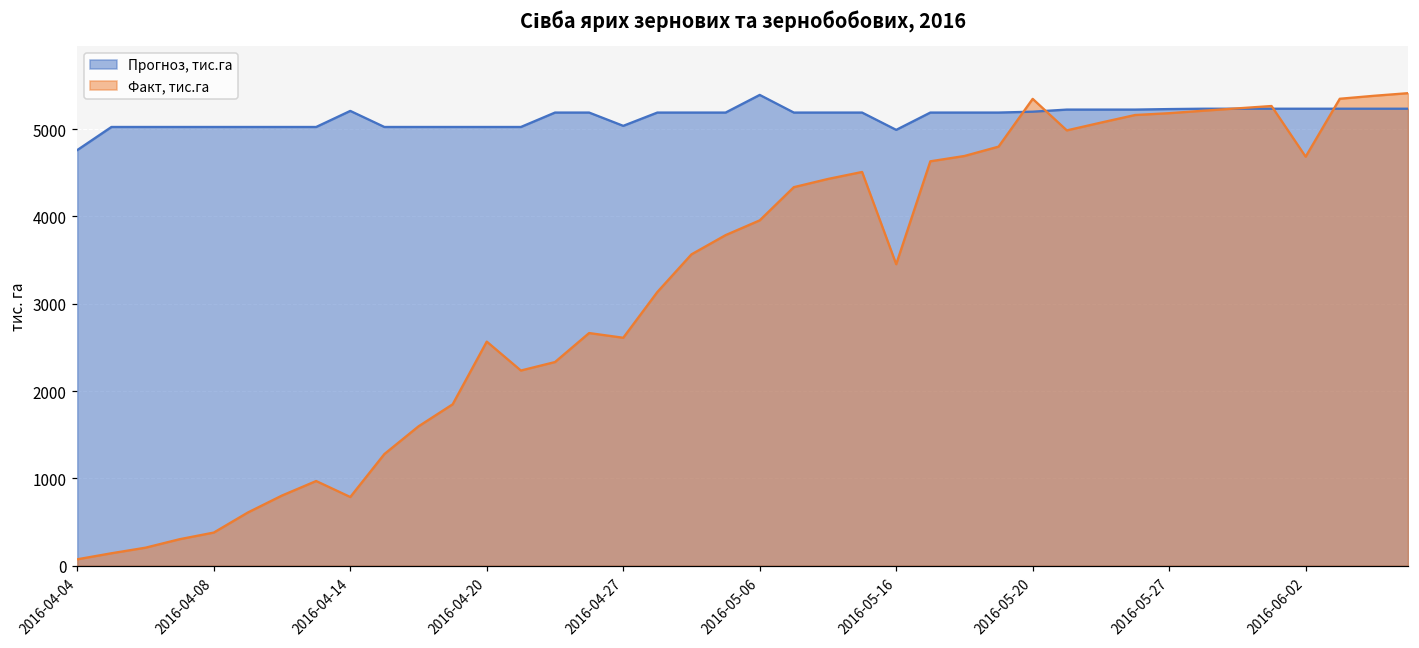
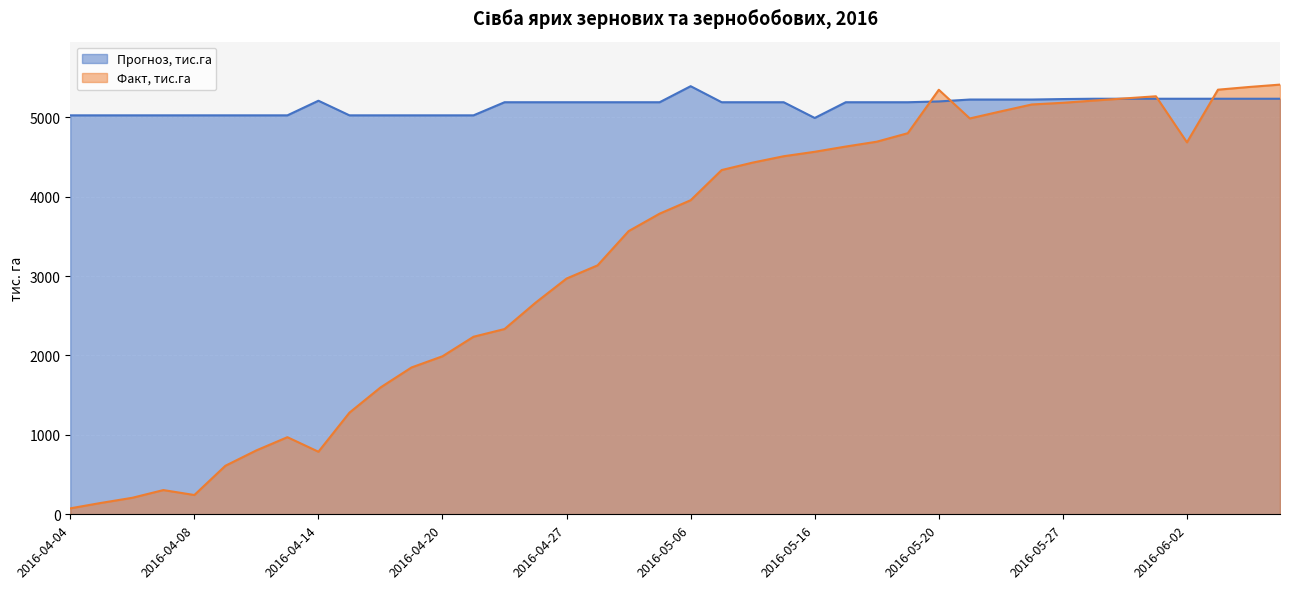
Прогноз, тис.га, 2016-04-04: 4800 -> 5000
Факт, тис.га, 2016-04-08: 400 -> 200
Факт, тис.га, 2016-04-20: 2600 -> 2000
Прогноз, тис.га, 2016-04-27: 5000 -> 5200
Факт, тис.га, 2016-04-27: 2600 -> 3000
Факт, тис.га, 2016-05-16: 3500 -> 4600
